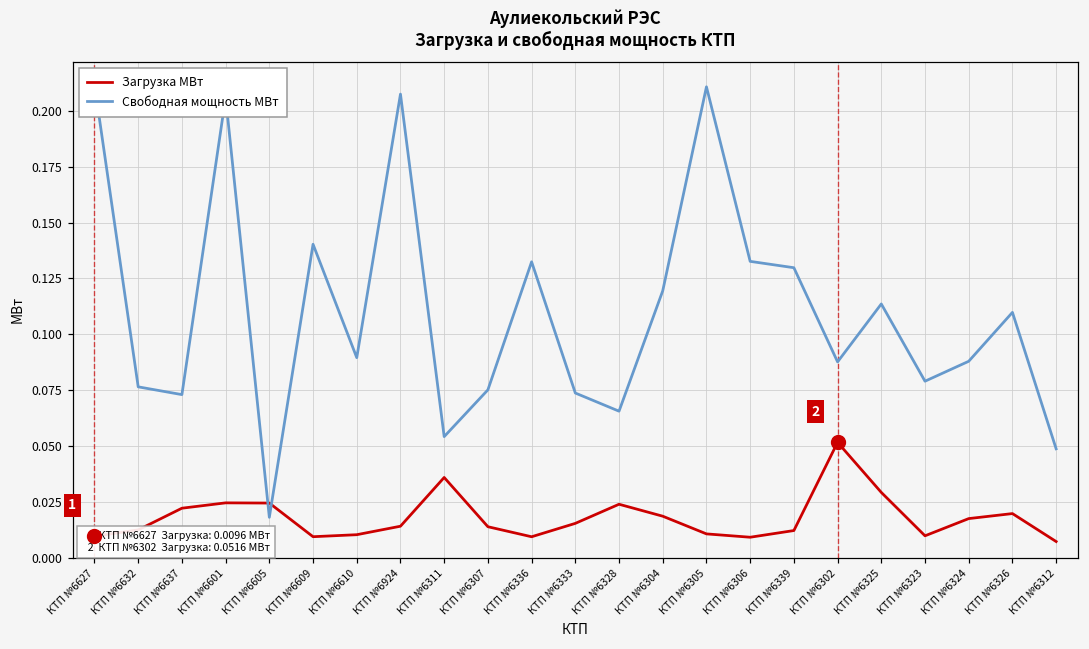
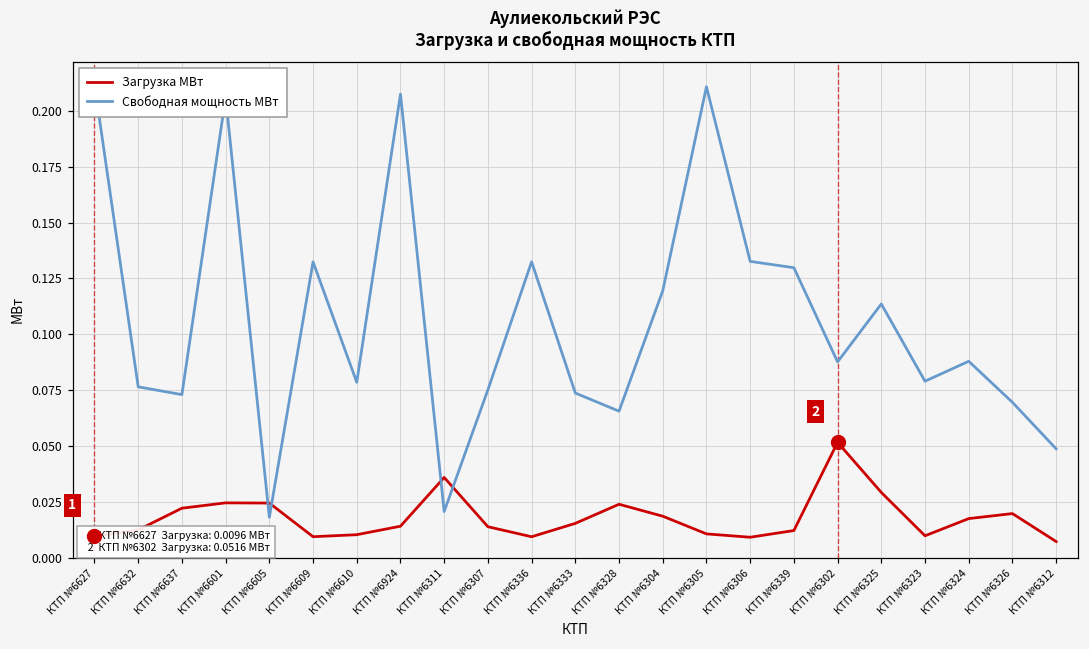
Свободная мощность МВт, КТП №6609: 0.140 -> 0.132
Свободная мощность МВт, КТП №6610: 0.090 -> 0.079
Свободная мощность МВт, КТП №6311: 0.054 -> 0.021
Свободная мощность МВт, КТП №6326: 0.110 -> 0.070
